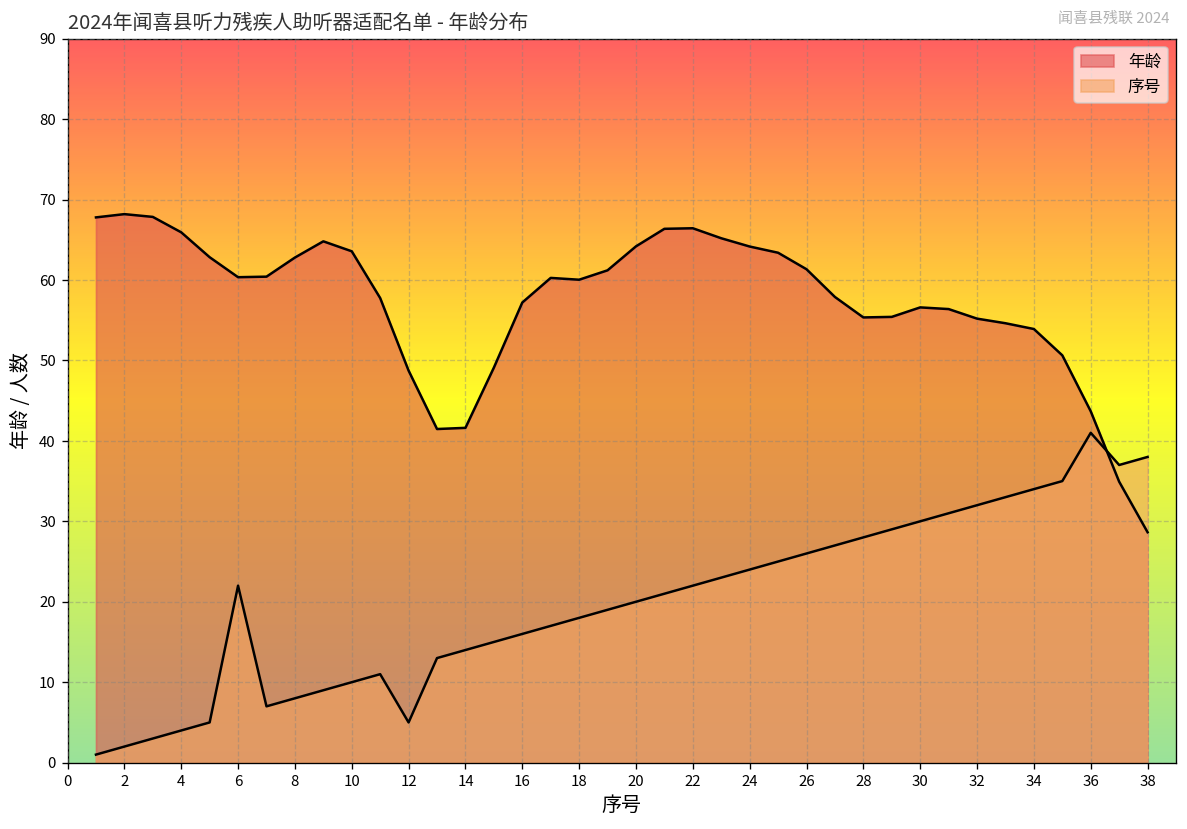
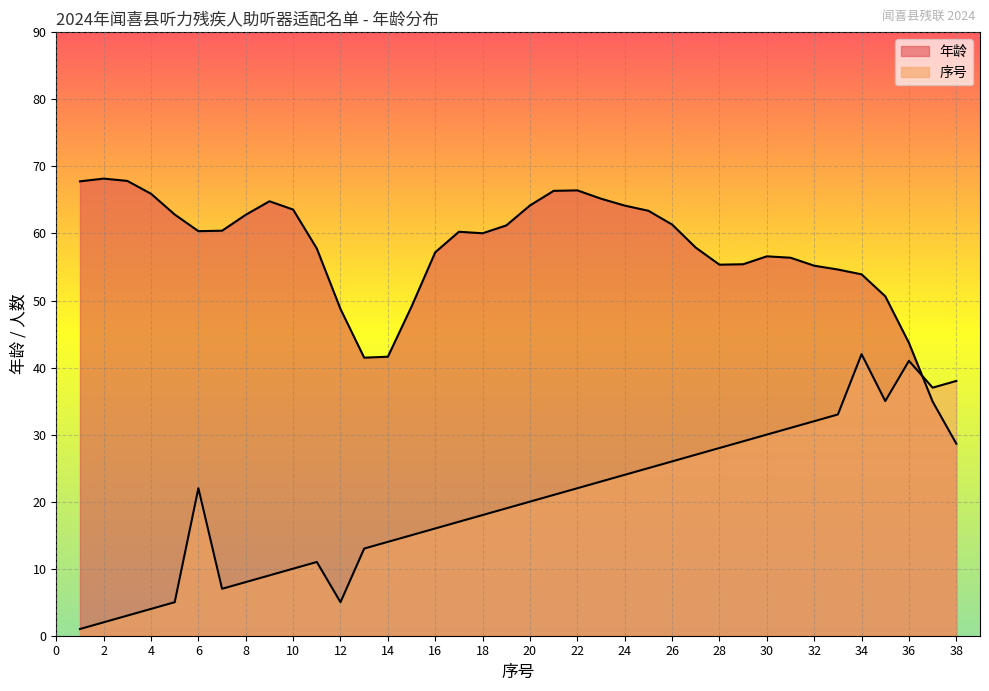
序号, 34: 34 -> 42
